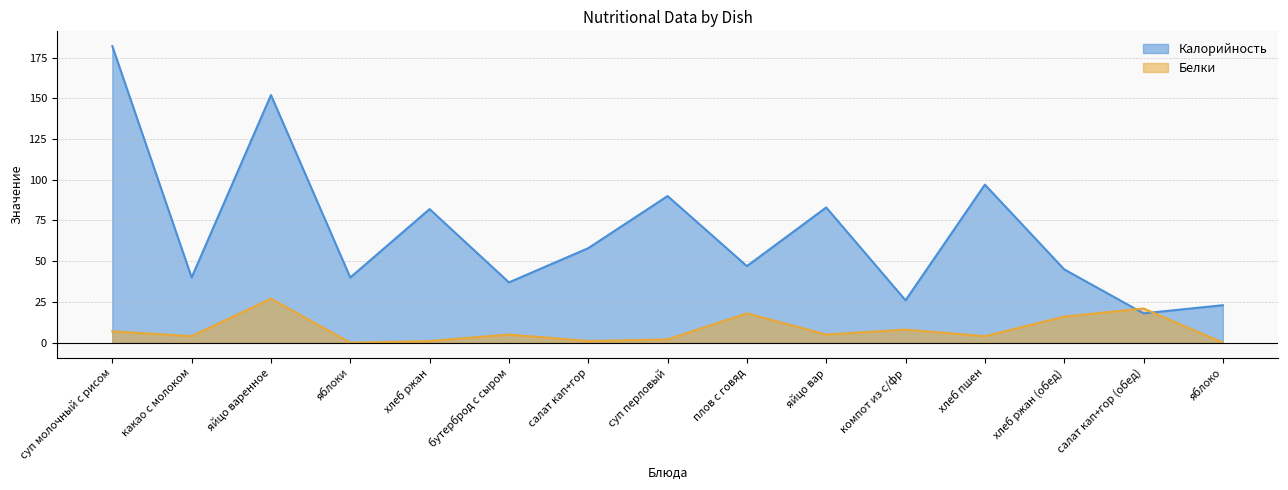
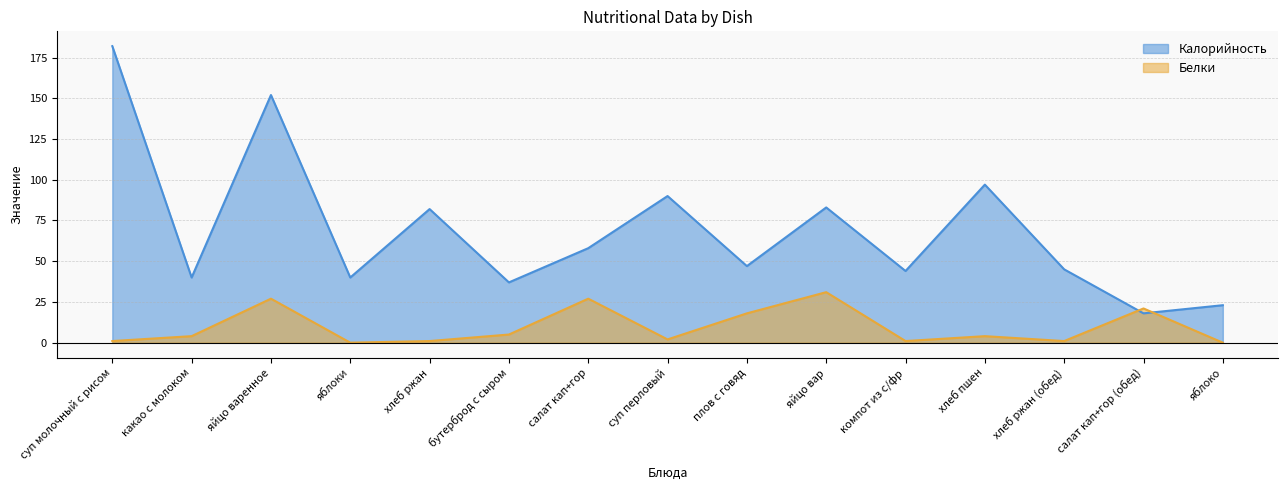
Белки, суп молочный с рисом: 7 -> 1
Белки, салат кап+гор: 1 -> 27
Белки, яйцо вар: 5 -> 31
Калорийность, компот из с/фр: 26 -> 44
Белки, компот из с/фр: 8 -> 1
Белки, хлеб ржан (обед): 16 -> 1
